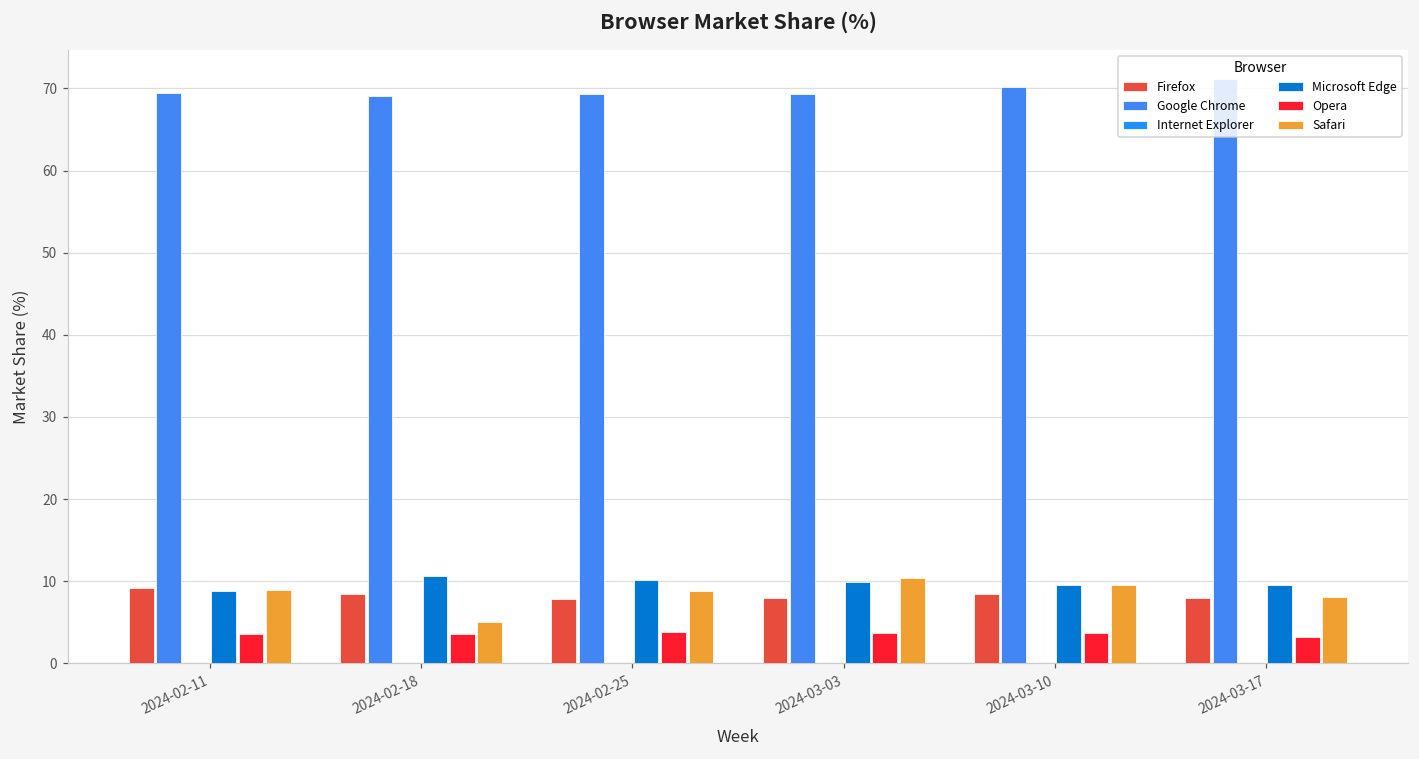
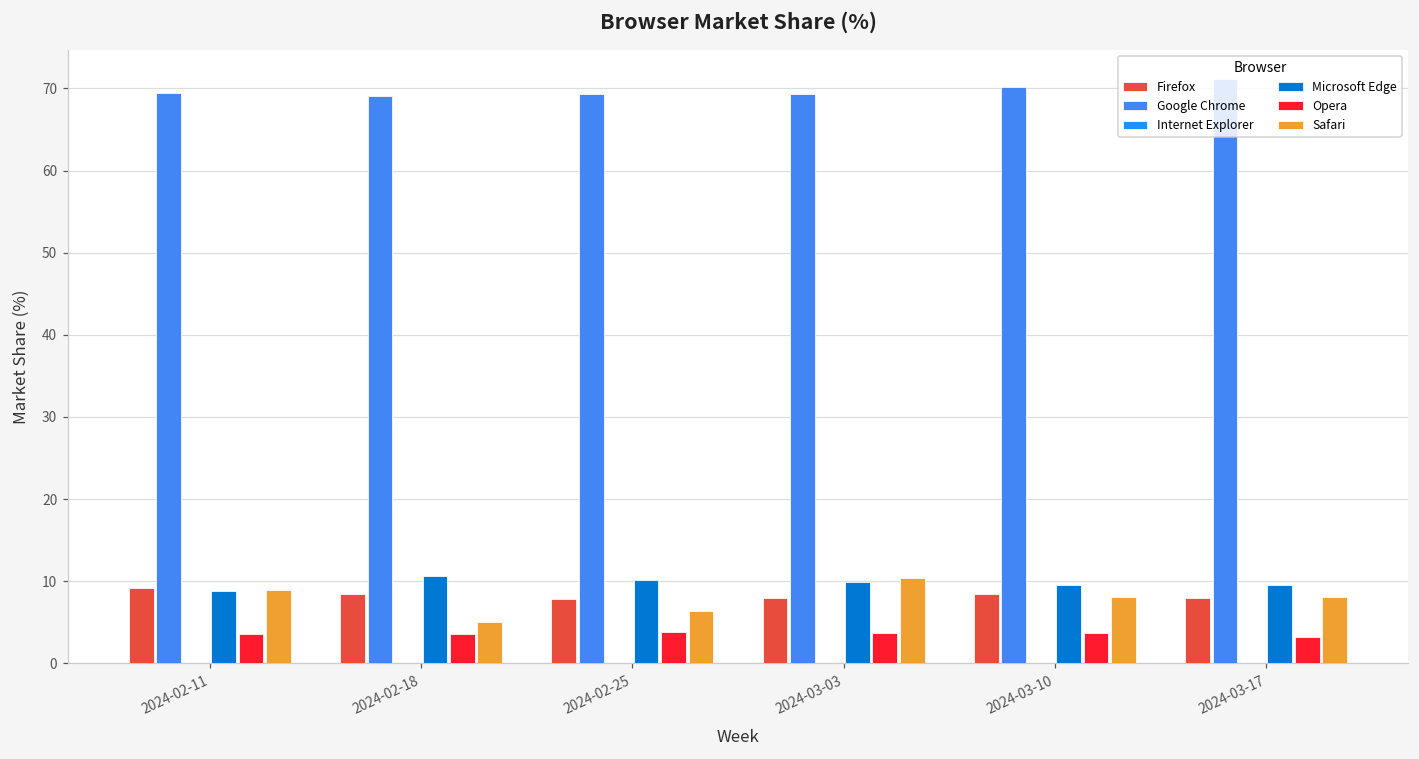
Safari, 2024-02-25: 9 -> 6
Safari, 2024-03-10: 10 -> 8
